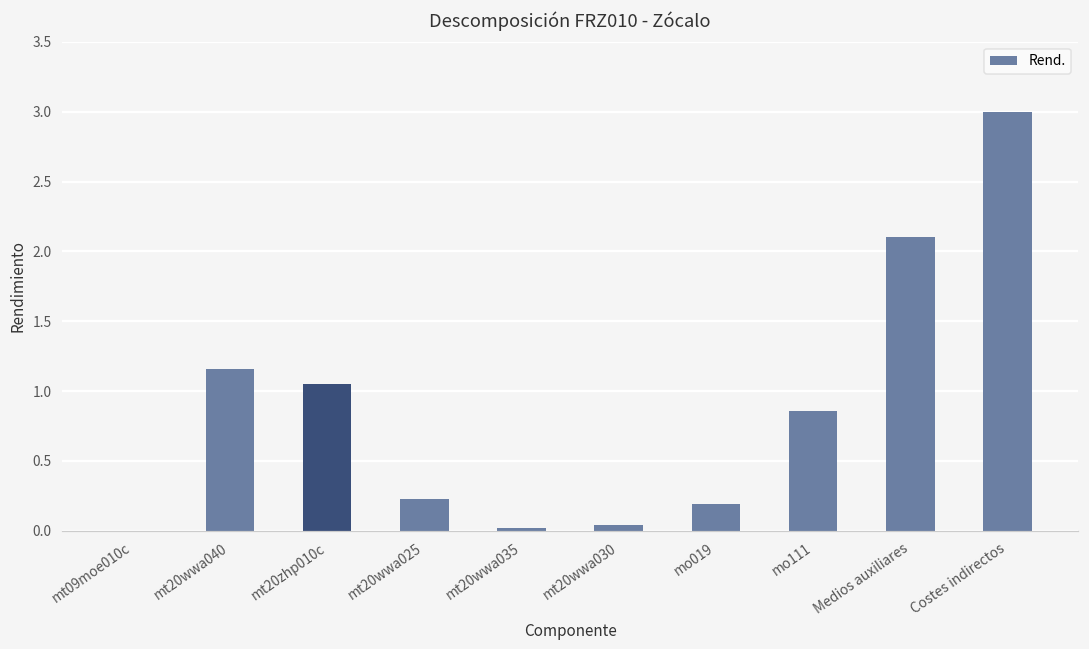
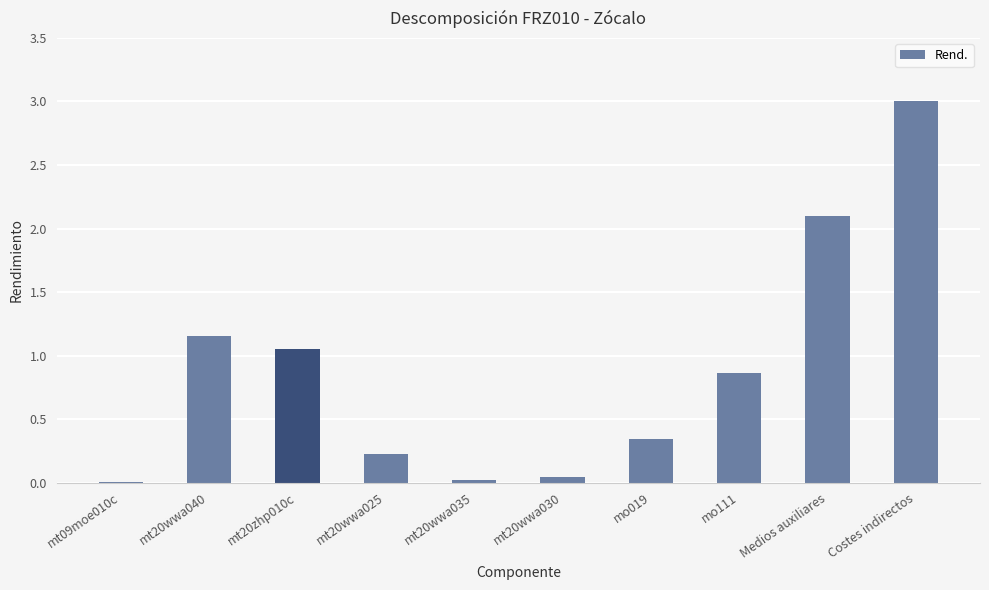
mo019: 0.19 -> 0.34
